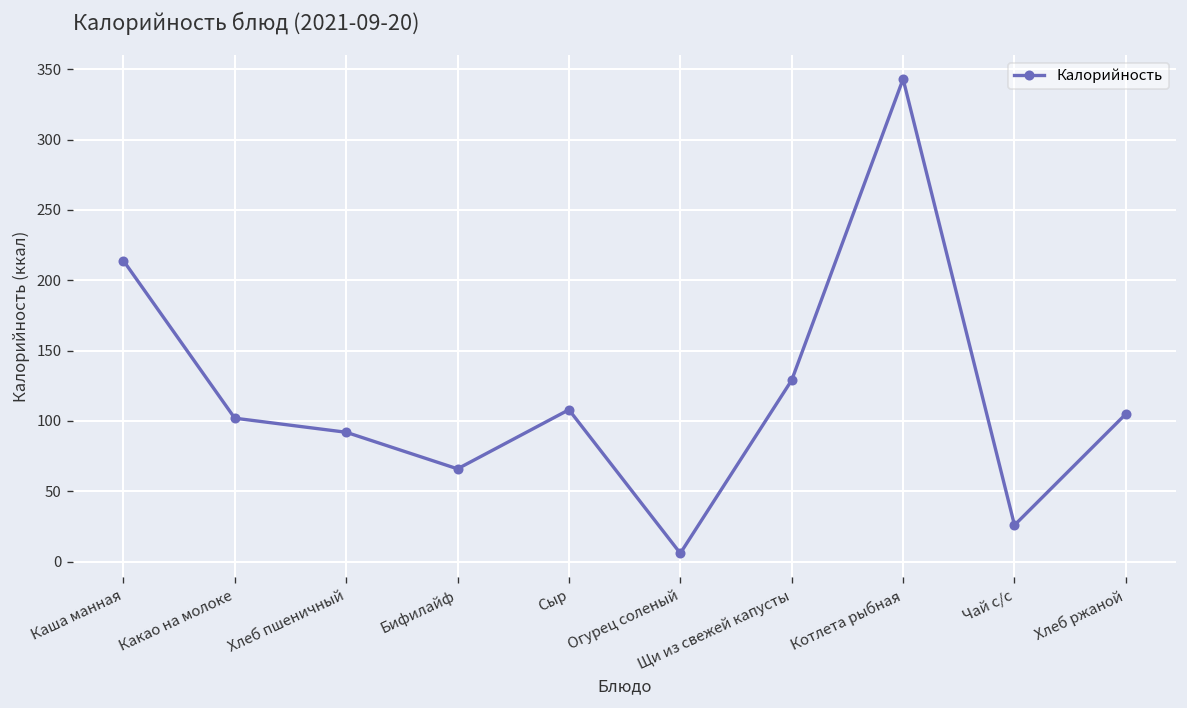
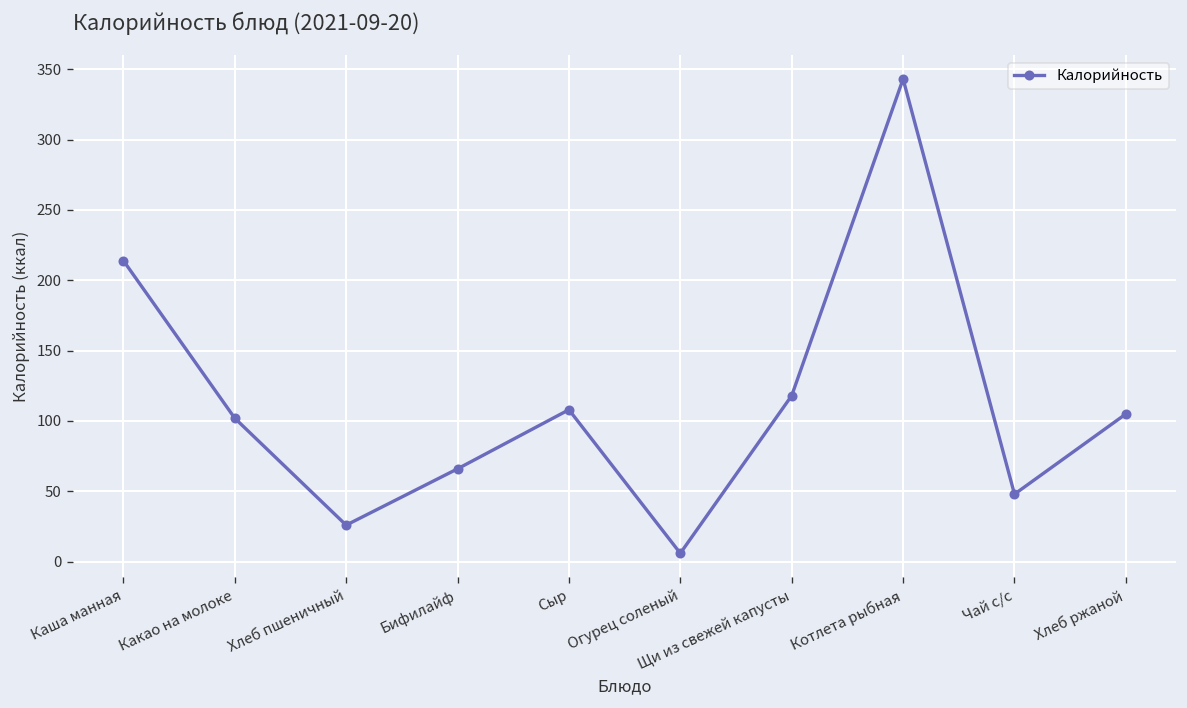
Хлеб пшеничный: 92 -> 26
Щи из свежей капусты: 129 -> 118
Чай с/с: 26 -> 48
